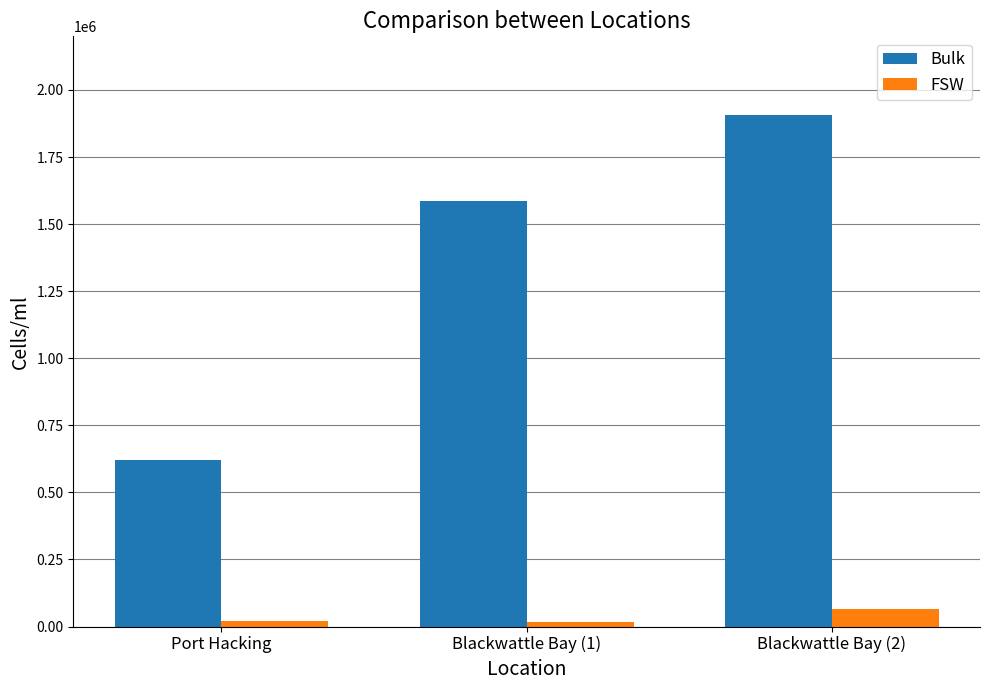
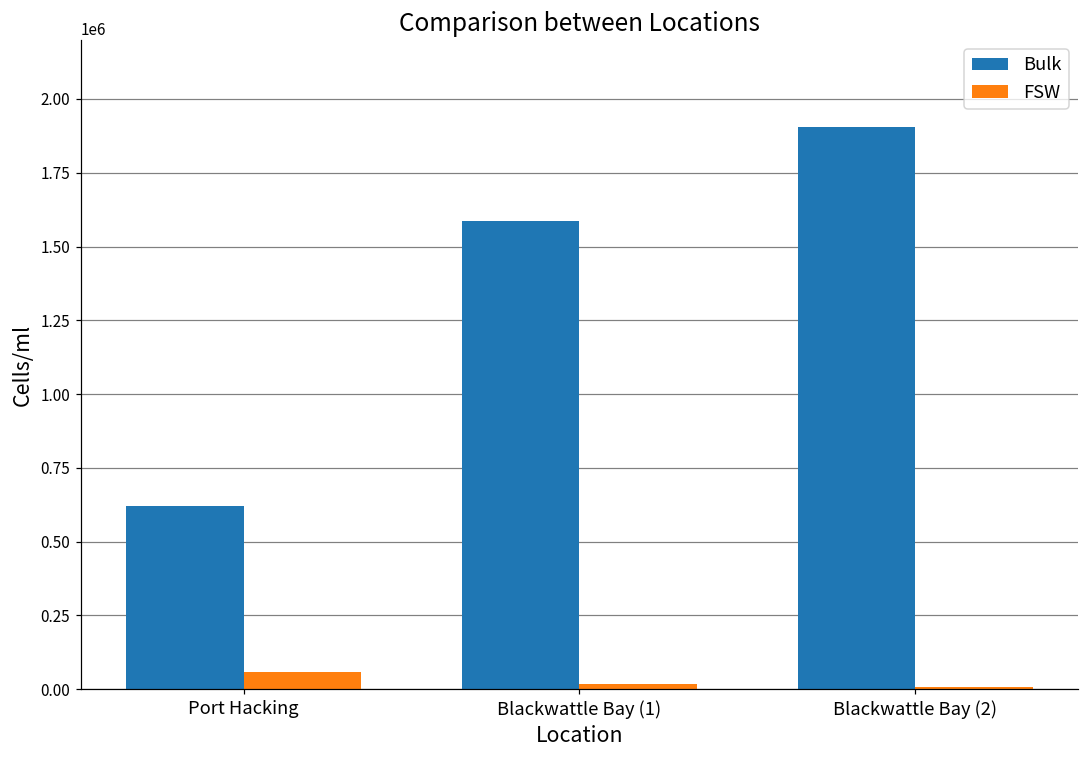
FSW, Port Hacking: 20000 -> 60000
FSW, Blackwattle Bay (2): 60000 -> 10000
